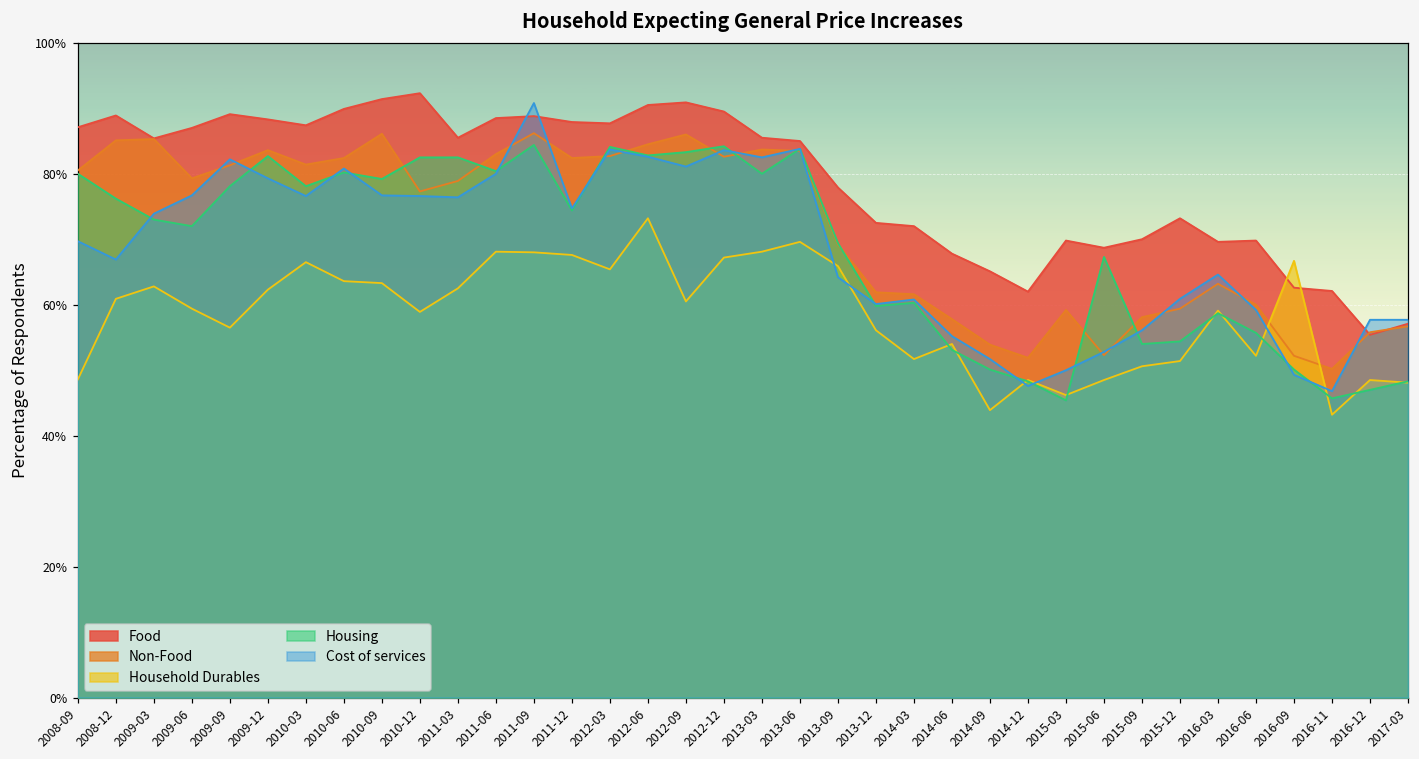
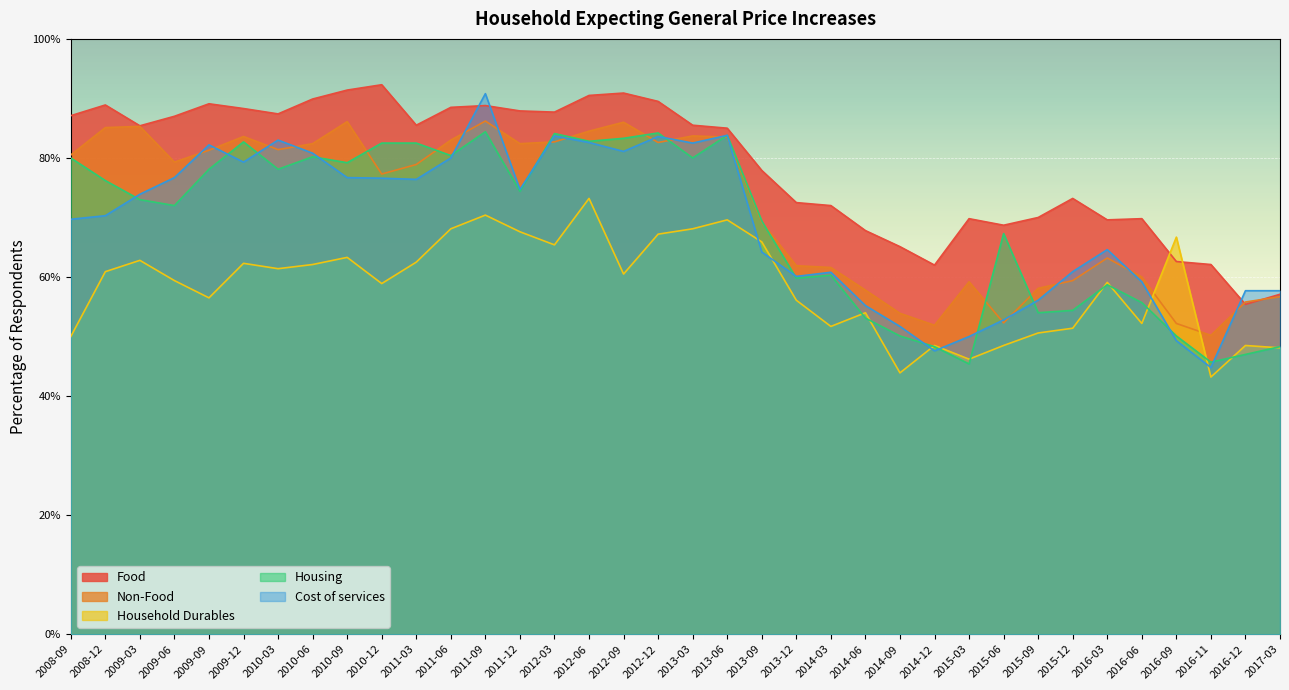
Household Durables, 2008-09: 49% -> 50%
Cost of services, 2008-12: 67% -> 70%
Household Durables, 2010-03: 67% -> 61%
Cost of services, 2010-03: 77% -> 83%
Household Durables, 2010-06: 64% -> 62%
Household Durables, 2011-09: 68% -> 70%
Cost of services, 2016-11: 47% -> 45%
